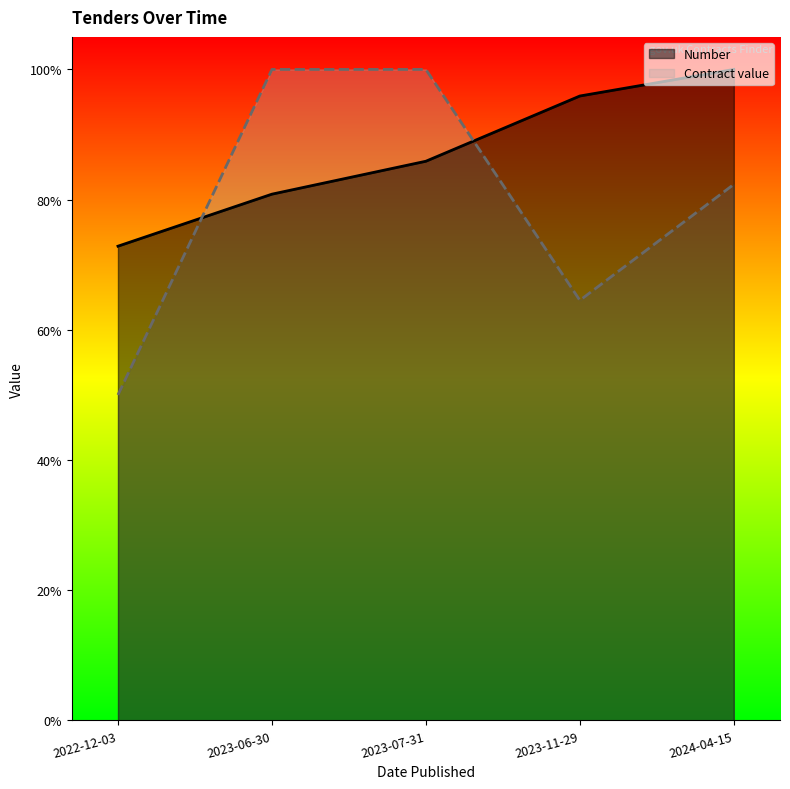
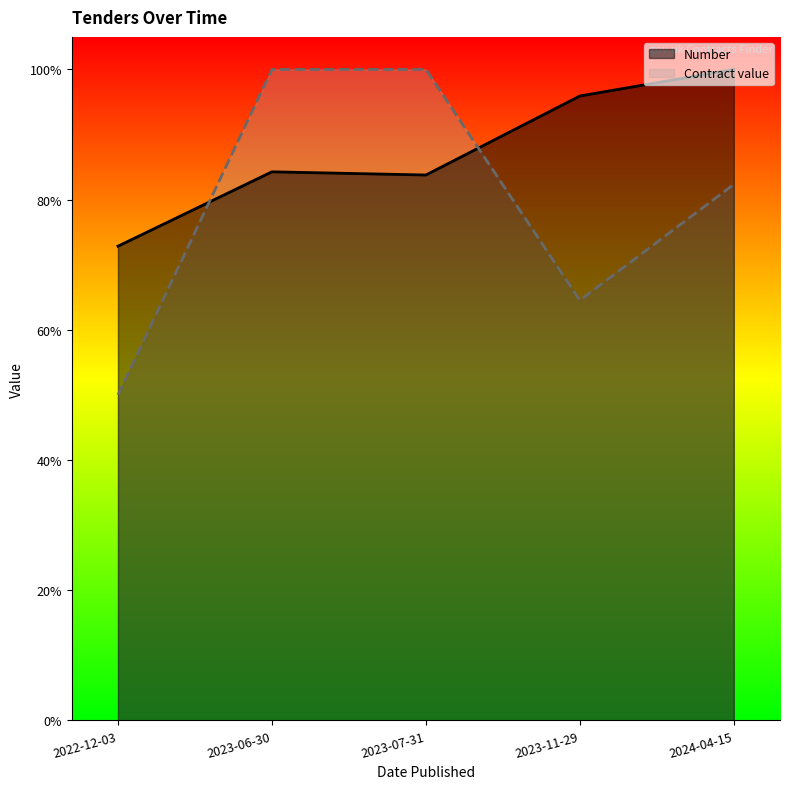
Number, 2023-06-30: 81% -> 84%
Number, 2023-07-31: 86% -> 84%
